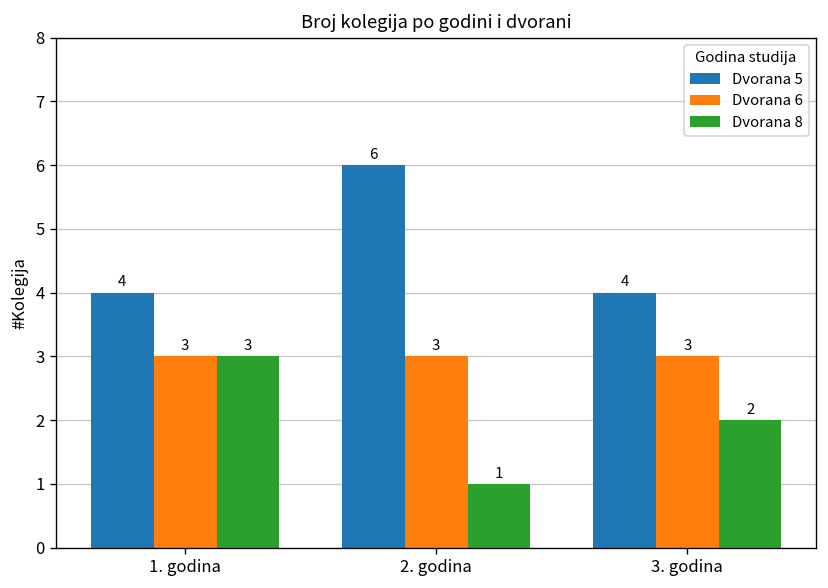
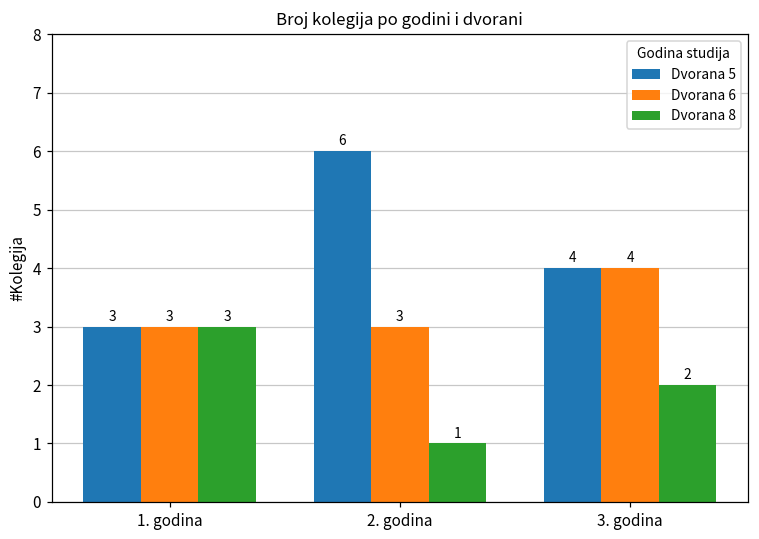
Dvorana 5, 1. godina: 4 -> 3
Dvorana 6, 3. godina: 3 -> 4
